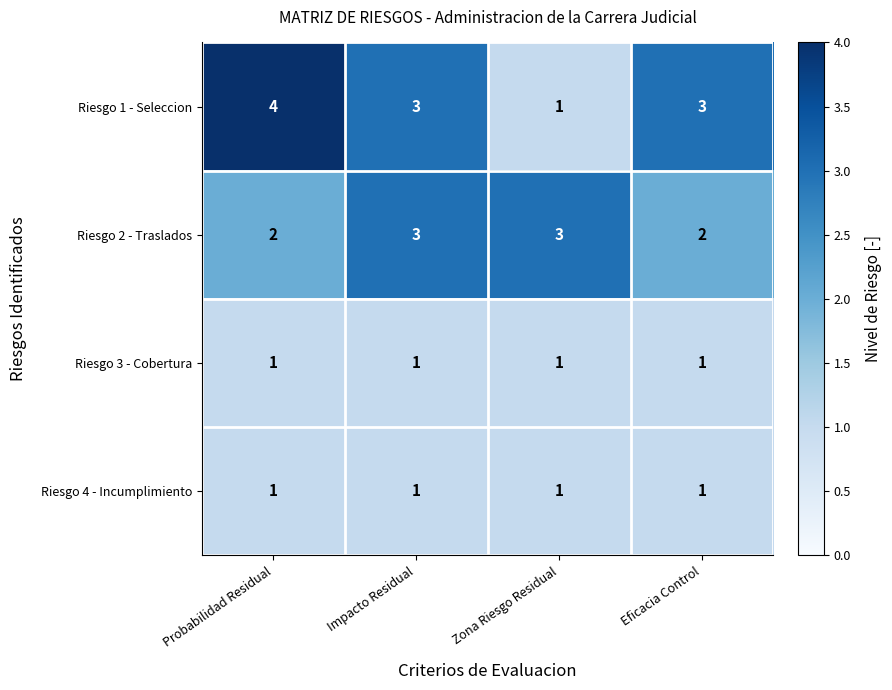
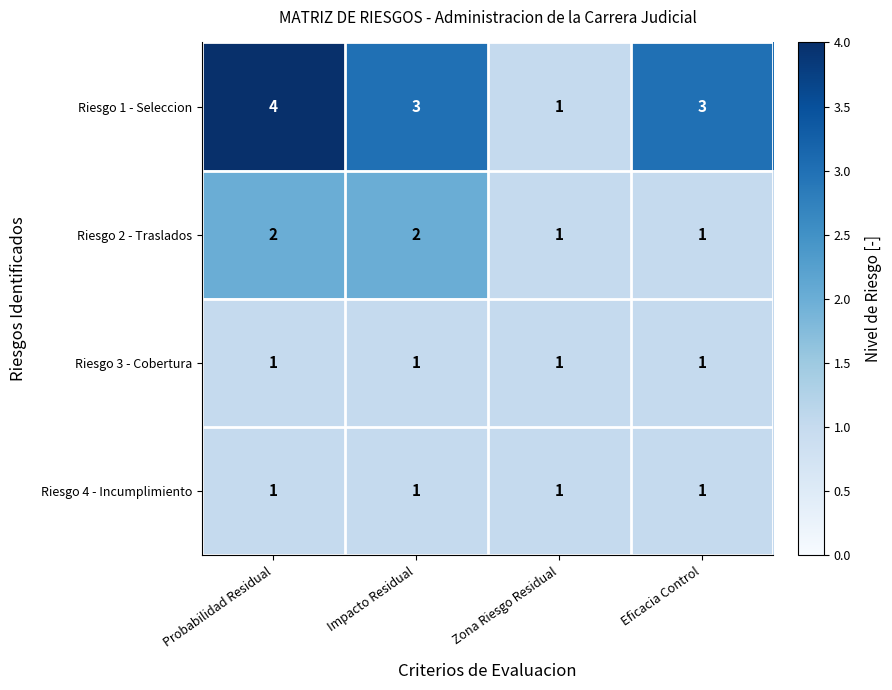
Riesgo 2 - Traslados, Impacto Residual: 3 -> 2
Riesgo 2 - Traslados, Zona Riesgo Residual: 3 -> 1
Riesgo 2 - Traslados, Eficacia Control: 2 -> 1
